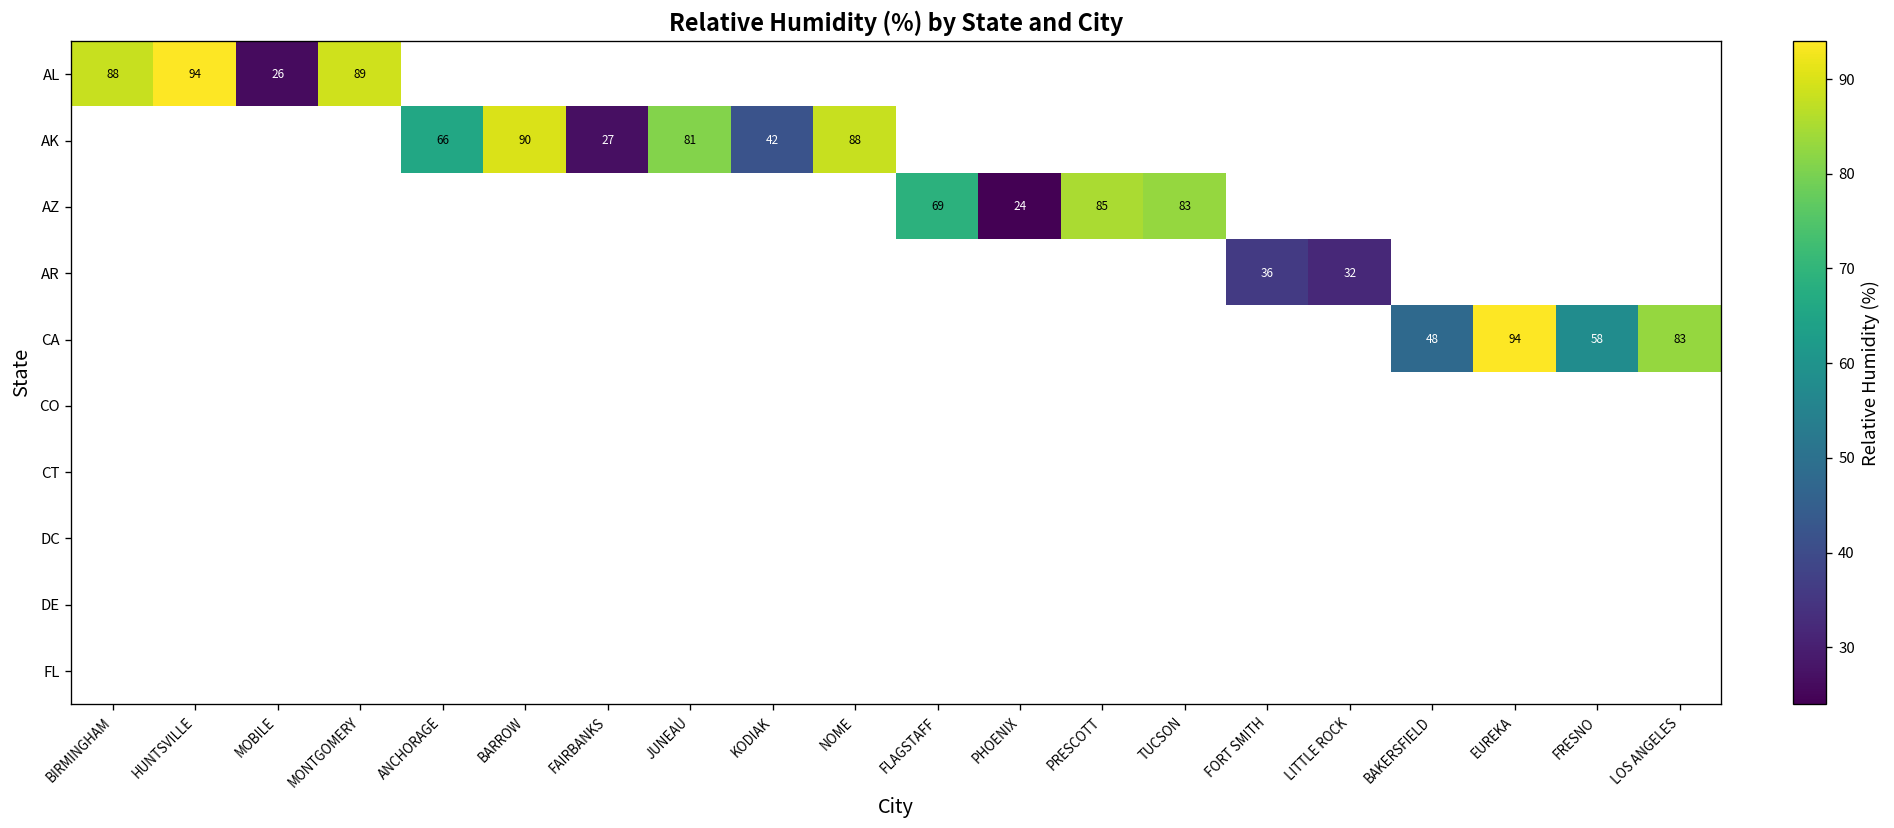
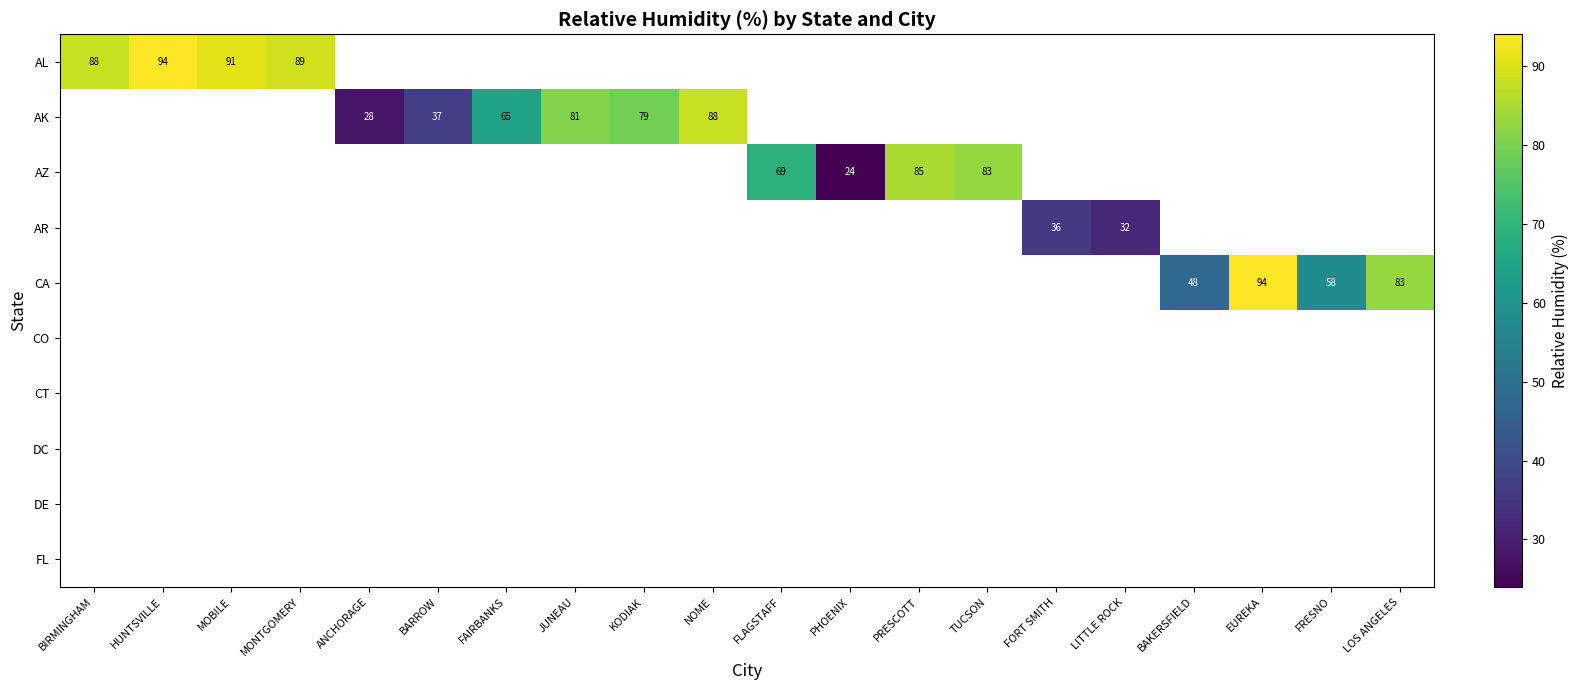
AL, MOBILE: 26 -> 91
AK, ANCHORAGE: 66 -> 28
AK, BARROW: 90 -> 37
AK, FAIRBANKS: 27 -> 65
AK, KODIAK: 42 -> 79
